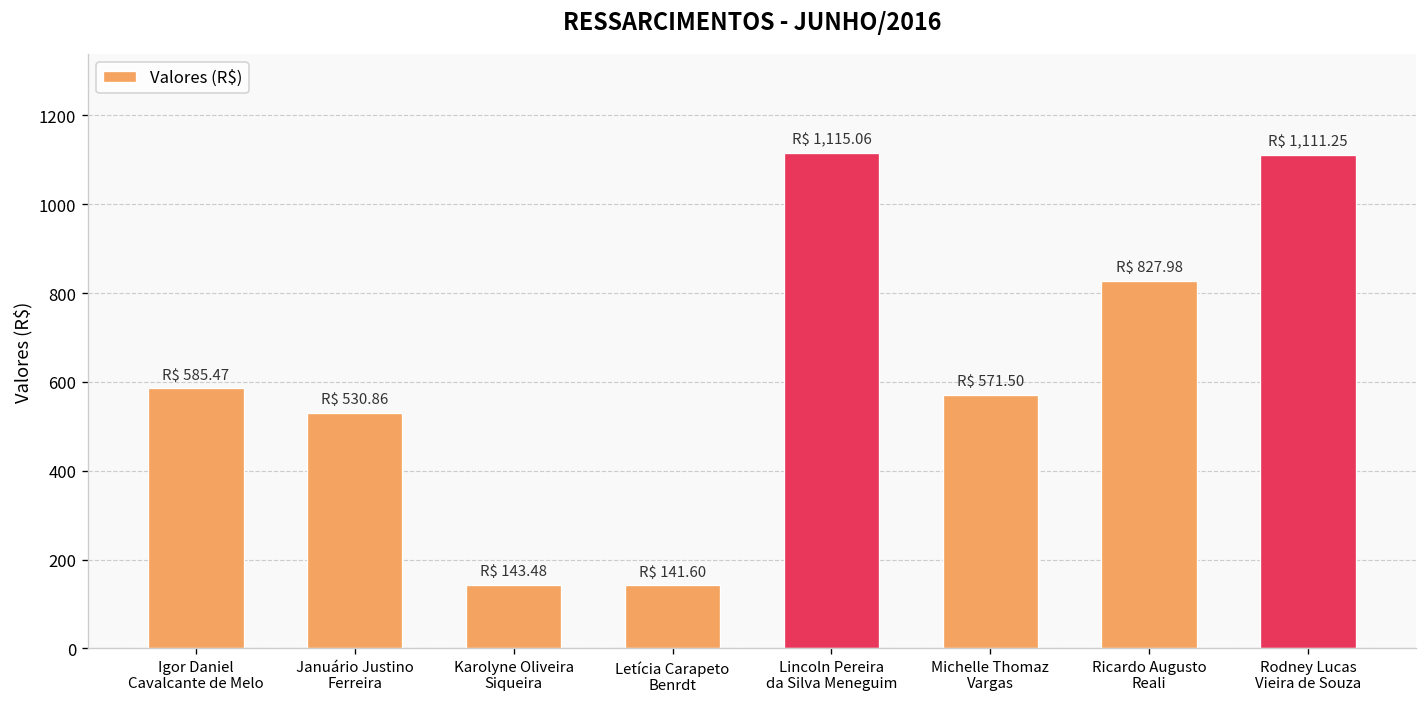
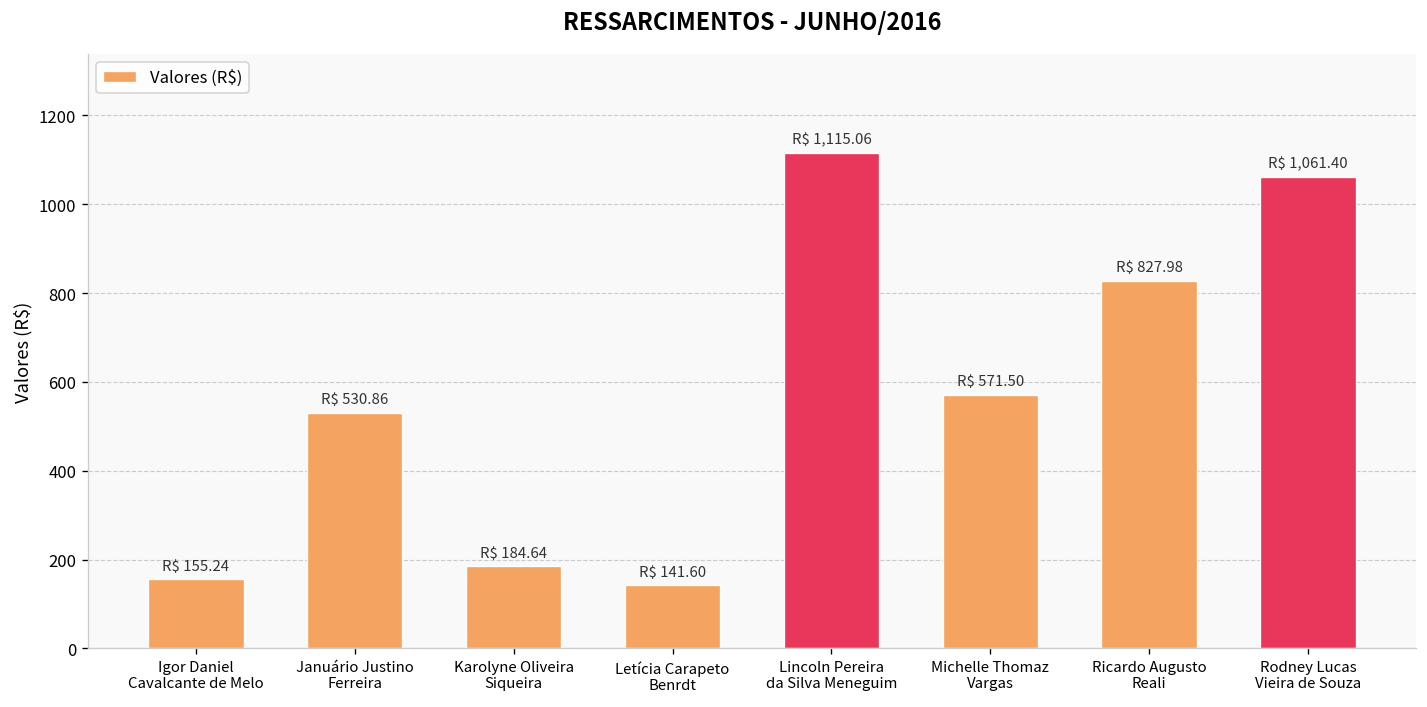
Igor Daniel Cavalcante de Melo: 585.47 -> 155.24
Karolyne Oliveira Siqueira: 143.48 -> 184.64
Rodney Lucas Vieira de Souza: 1,111.25 -> 1,061.40
